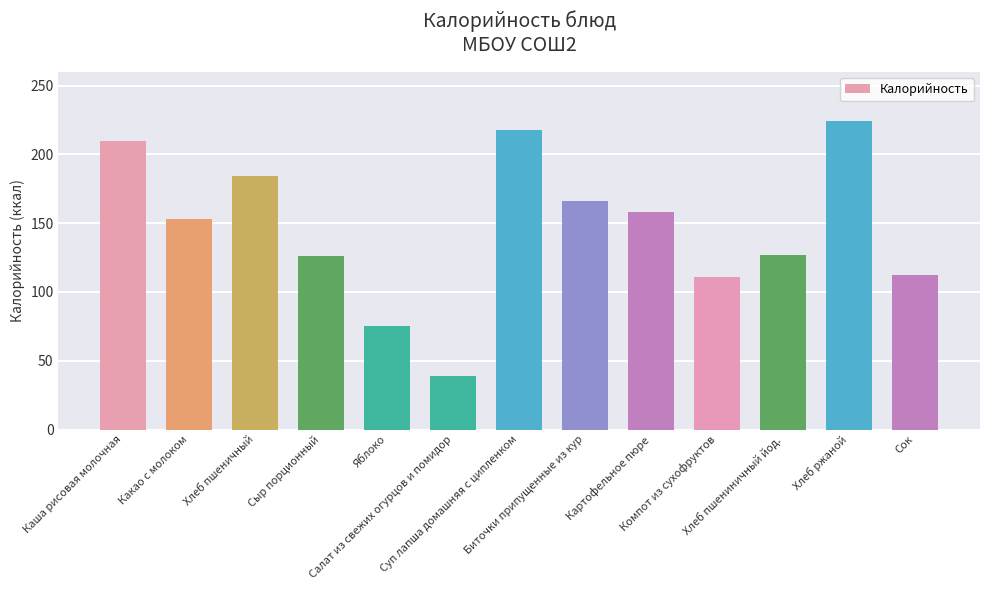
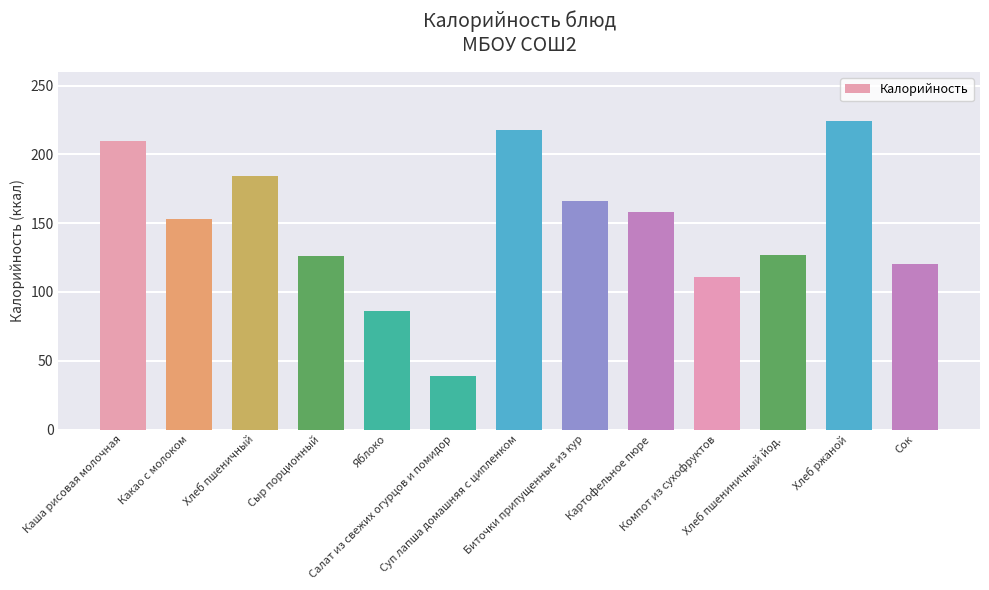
Яблоко: 75 -> 86
Сок: 112 -> 120
